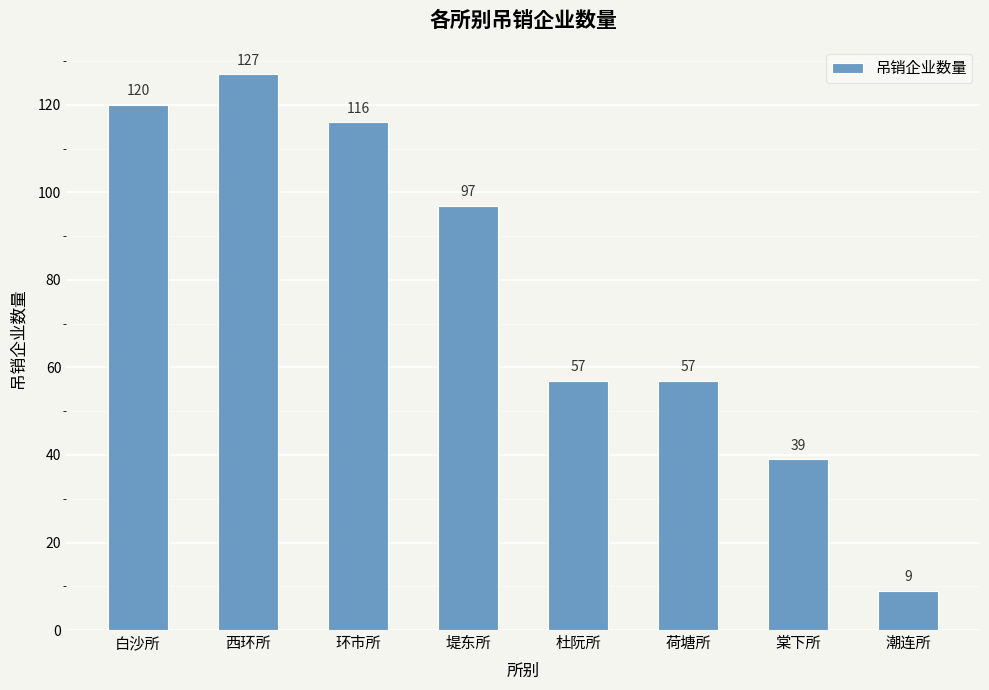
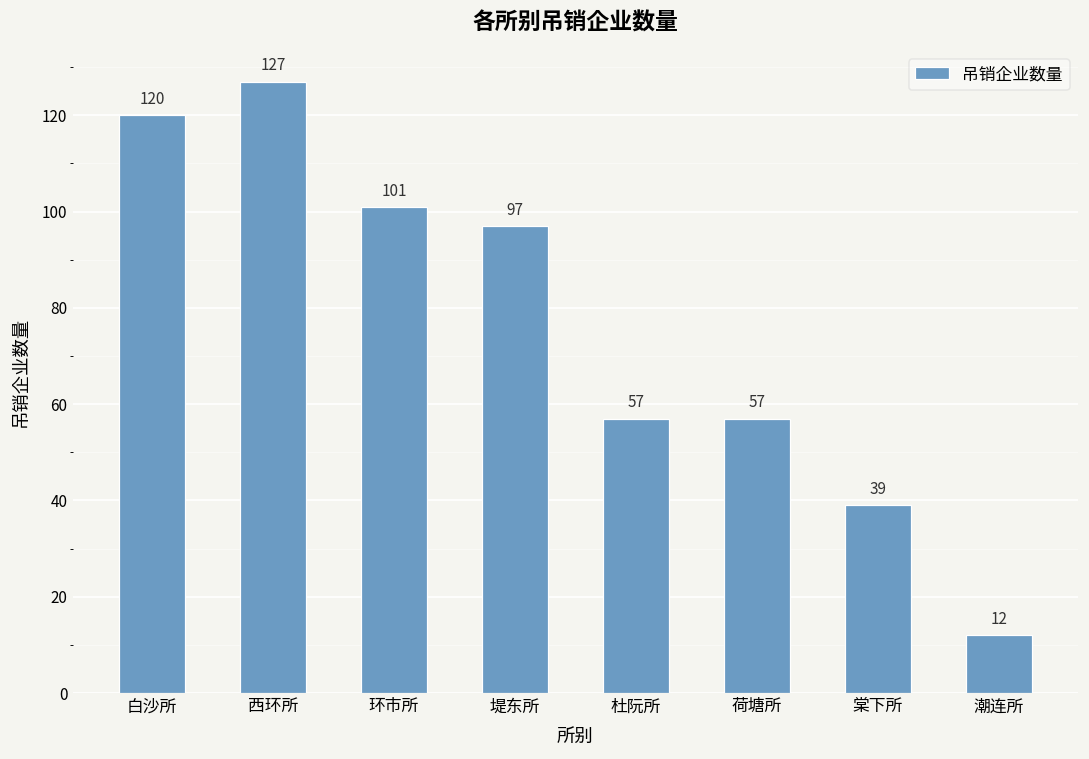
环市所: 116 -> 101
潮连所: 9 -> 12
